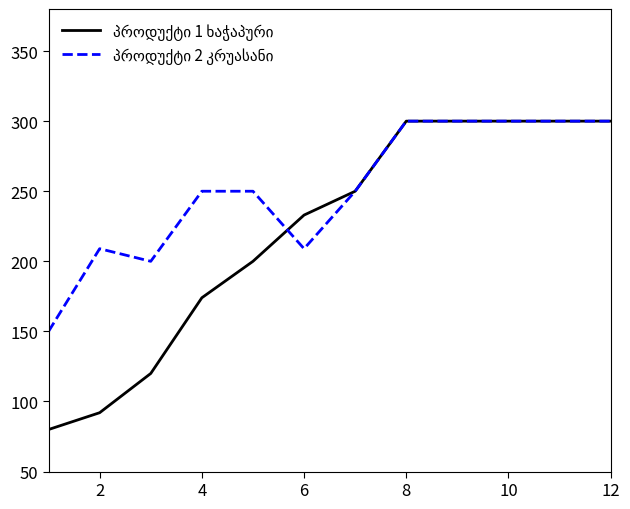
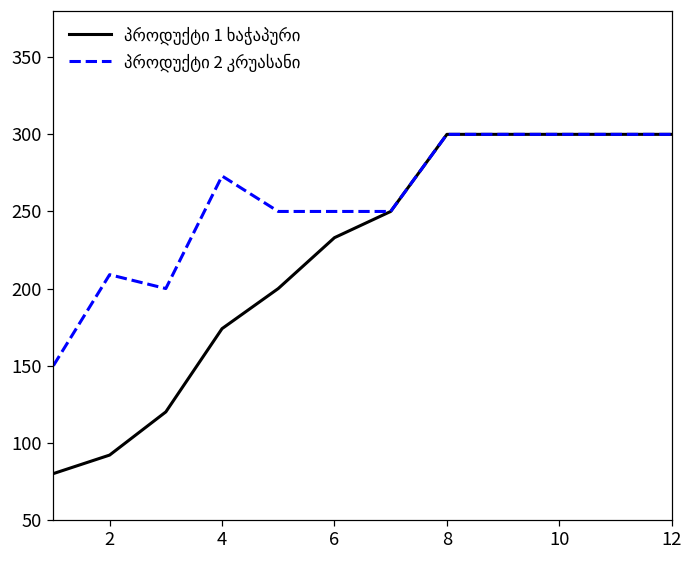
პროდუქტი 2 კრუასანი, 4: 250 -> 273
პროდუქტი 2 კრუასანი, 6: 209 -> 250
